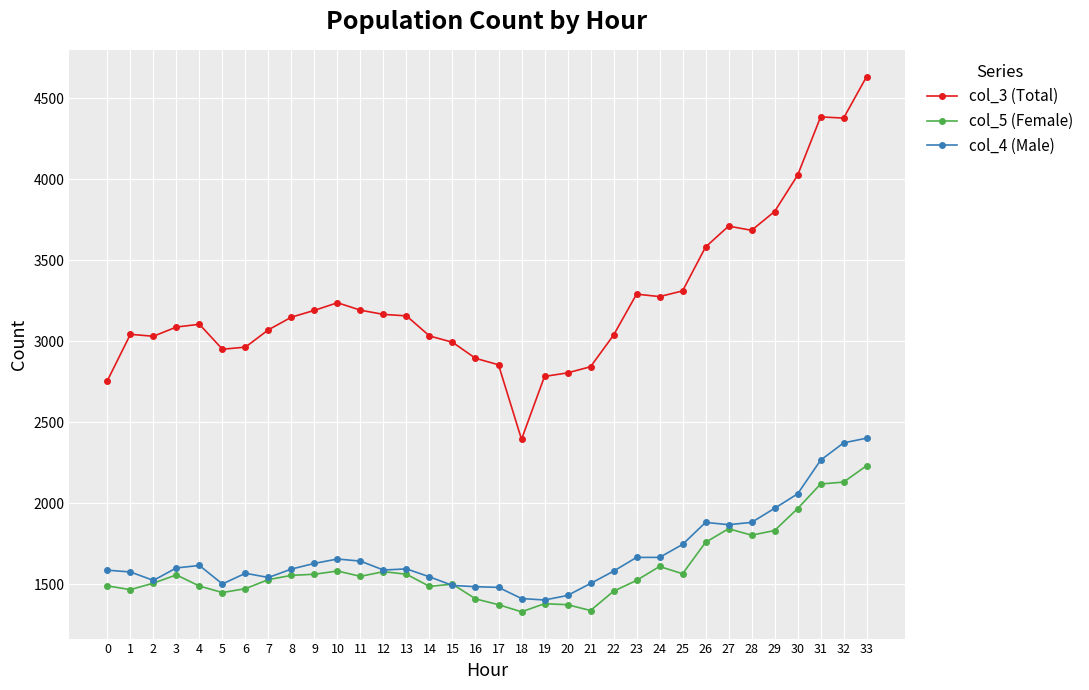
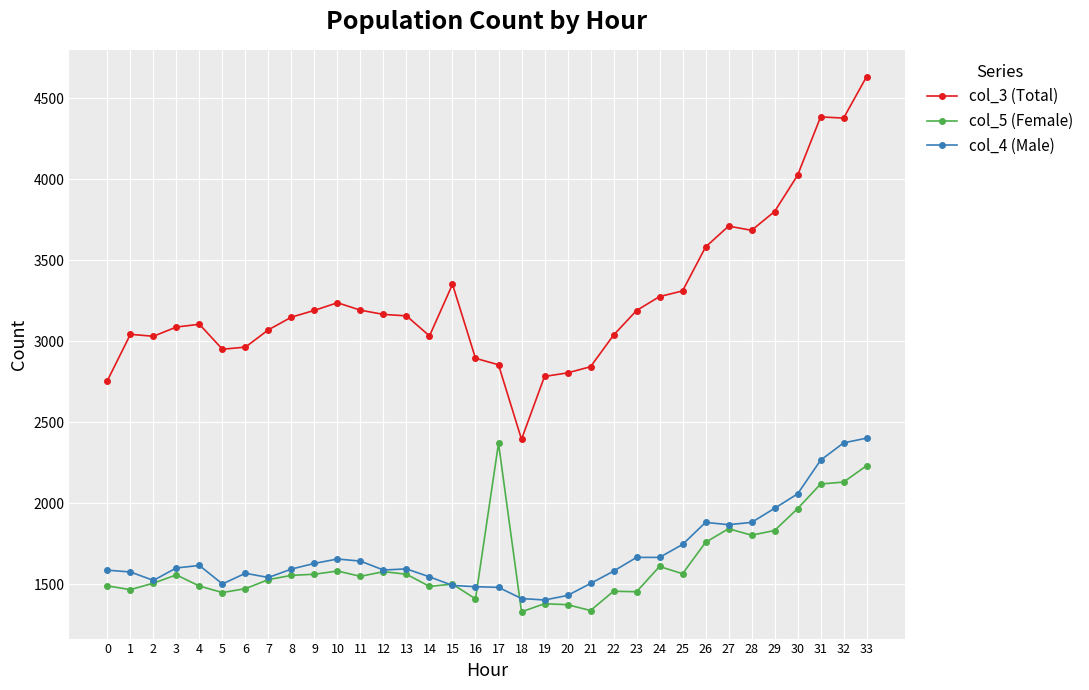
col_3 (Total), 15: 2990 -> 3350
col_5 (Female), 17: 1370 -> 2370
col_3 (Total), 23: 3290 -> 3190
col_5 (Female), 23: 1520 -> 1450
